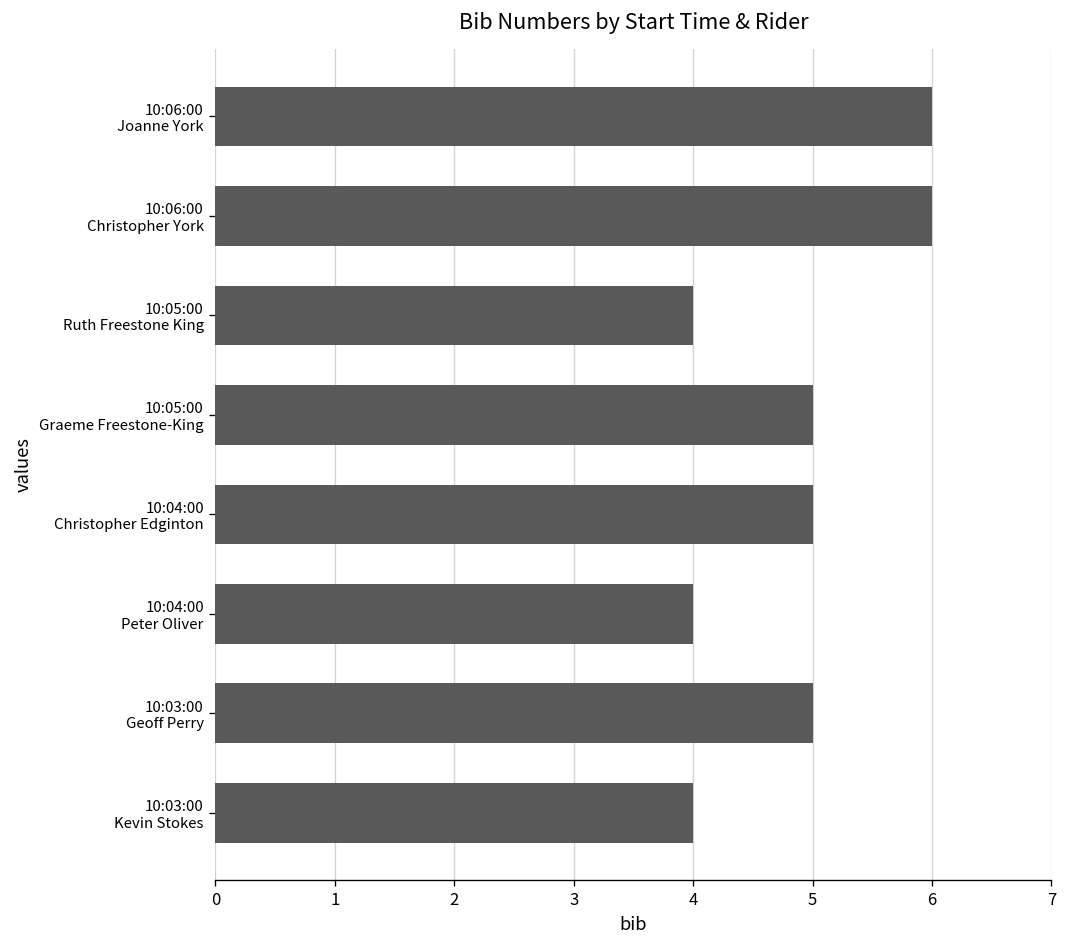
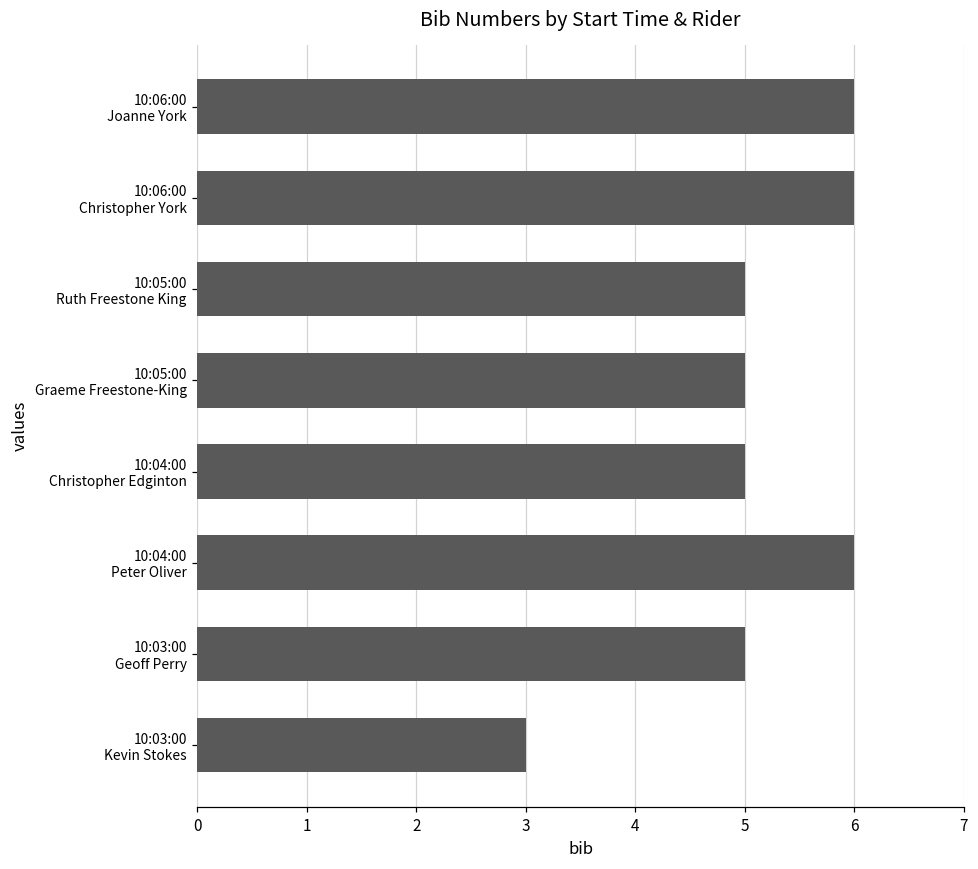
10:05:00 Ruth Freestone King: 4 -> 5
10:04:00 Peter Oliver: 4 -> 6
10:03:00 Kevin Stokes: 4 -> 3
